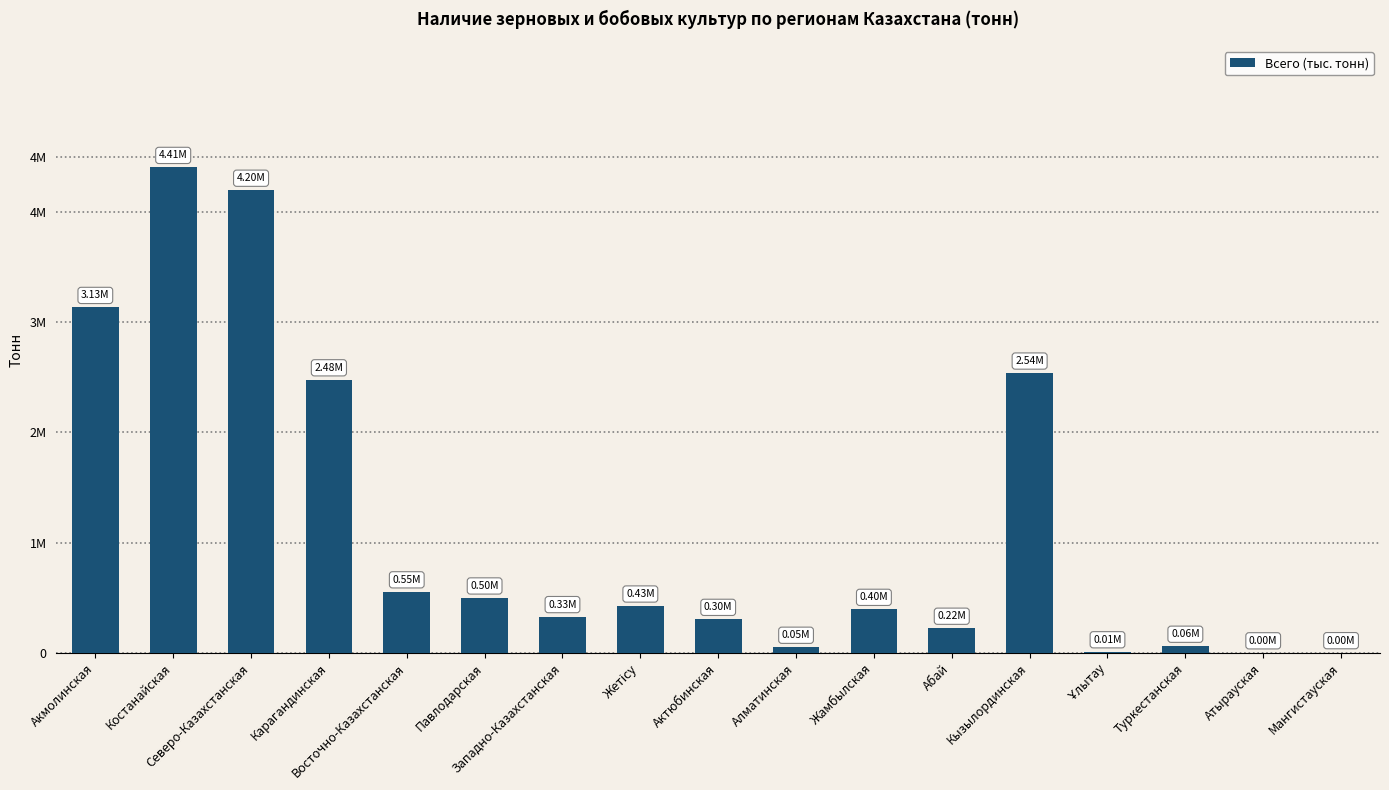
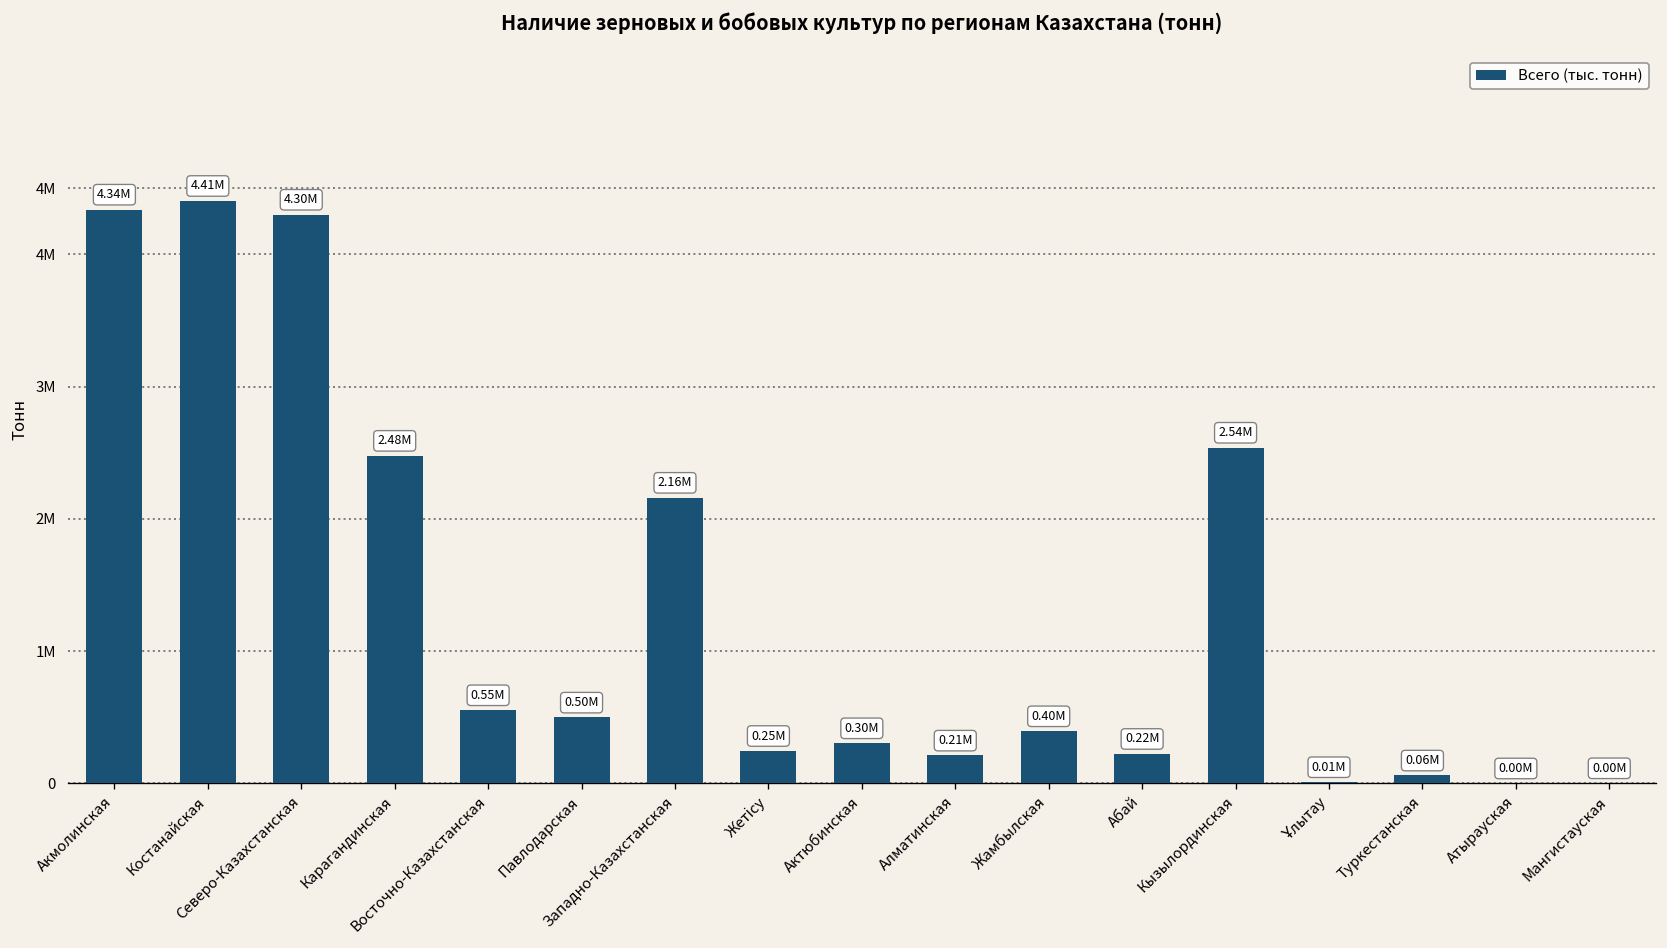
Акмолинская: 3.13M -> 4.34M
Северо-Казахстанская: 4.20M -> 4.30M
Западно-Казахстанская: 0.33M -> 2.16M
Жетісу: 0.43M -> 0.25M
Алматинская: 0.05M -> 0.21M
